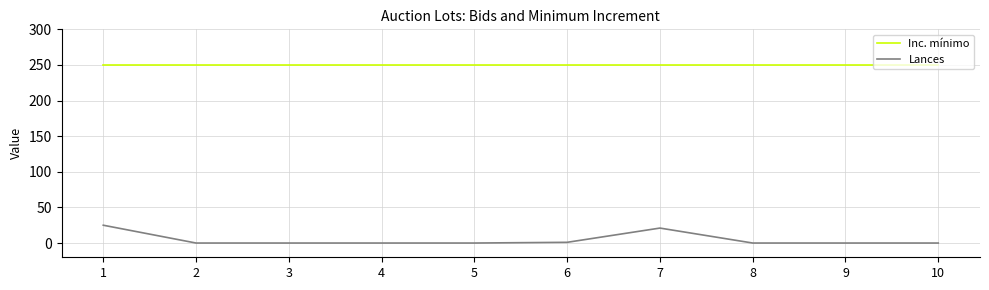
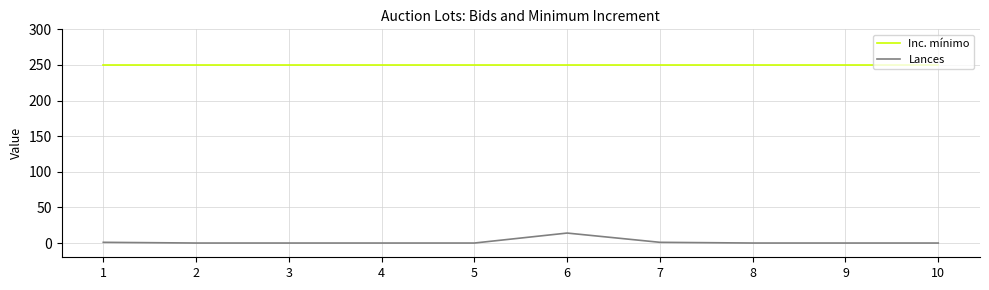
Lances, 1: 30 -> 0
Lances, 6: 0 -> 10
Lances, 7: 20 -> 0
